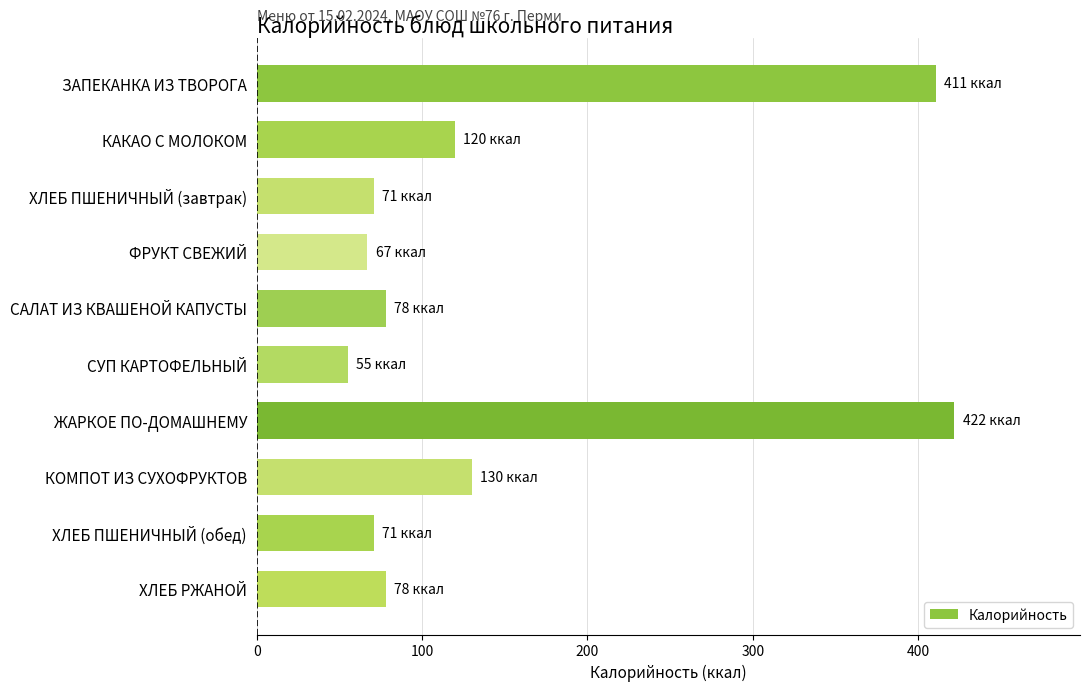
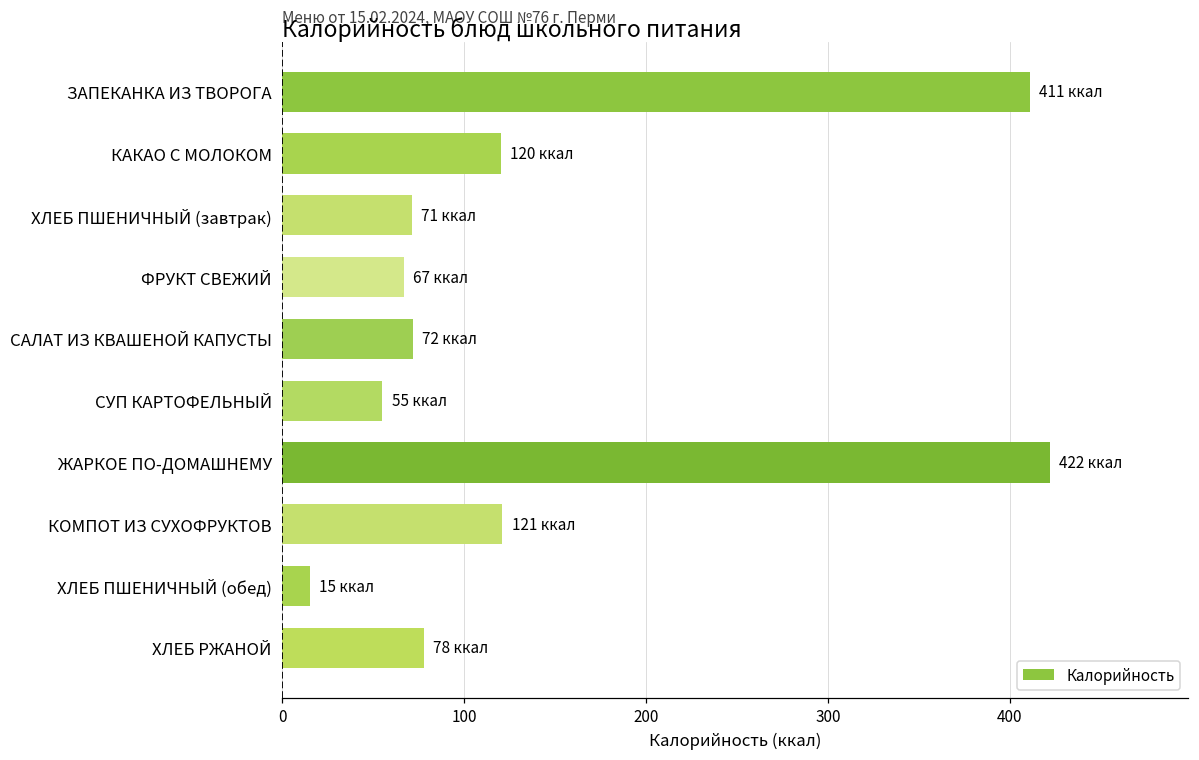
САЛАТ ИЗ КВАШЕНОЙ КАПУСТЫ: 78 -> 72
КОМПОТ ИЗ СУХОФРУКТОВ: 130 -> 121
ХЛЕБ ПШЕНИЧНЫЙ (обед): 71 -> 15
